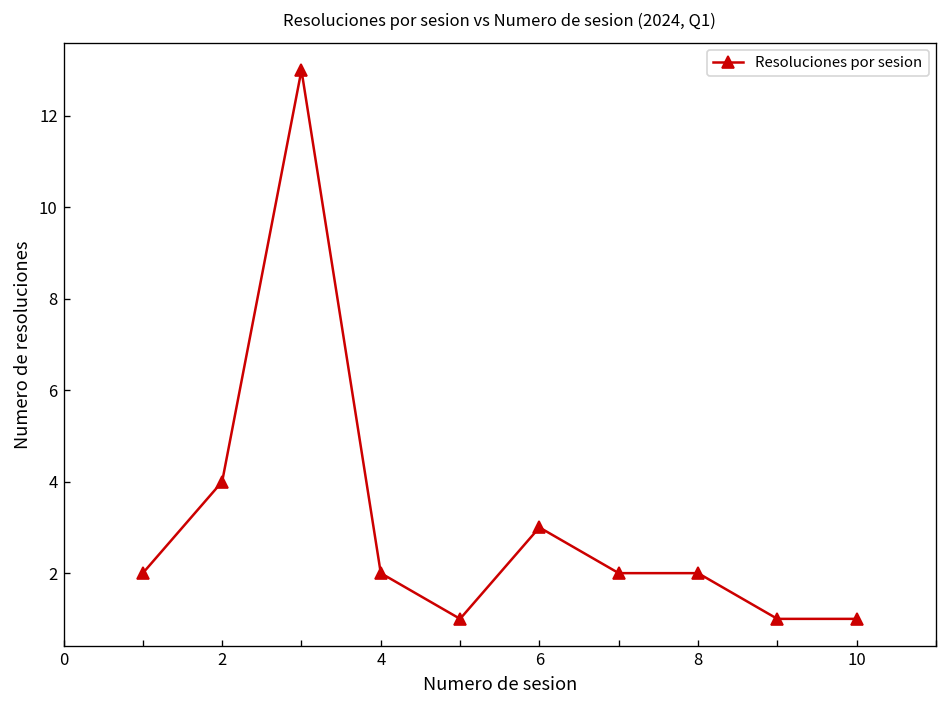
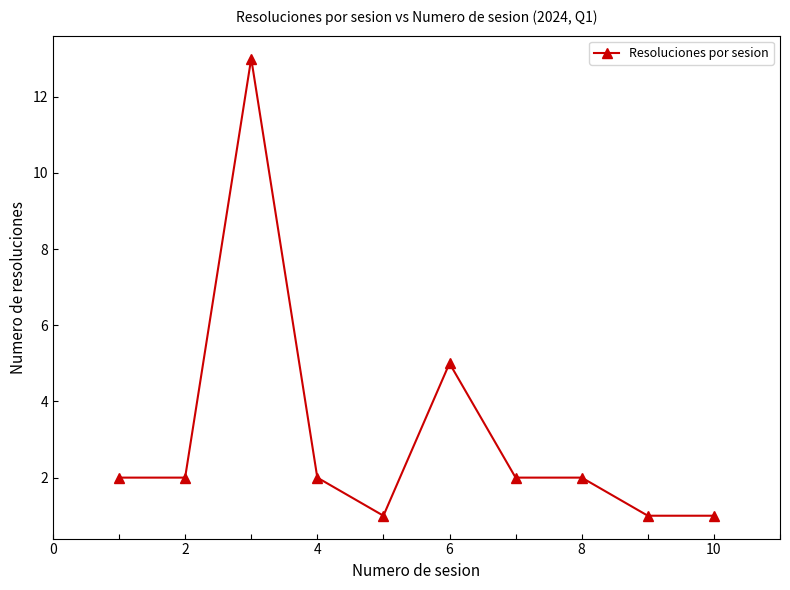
2: 4 -> 2
6: 3 -> 5
